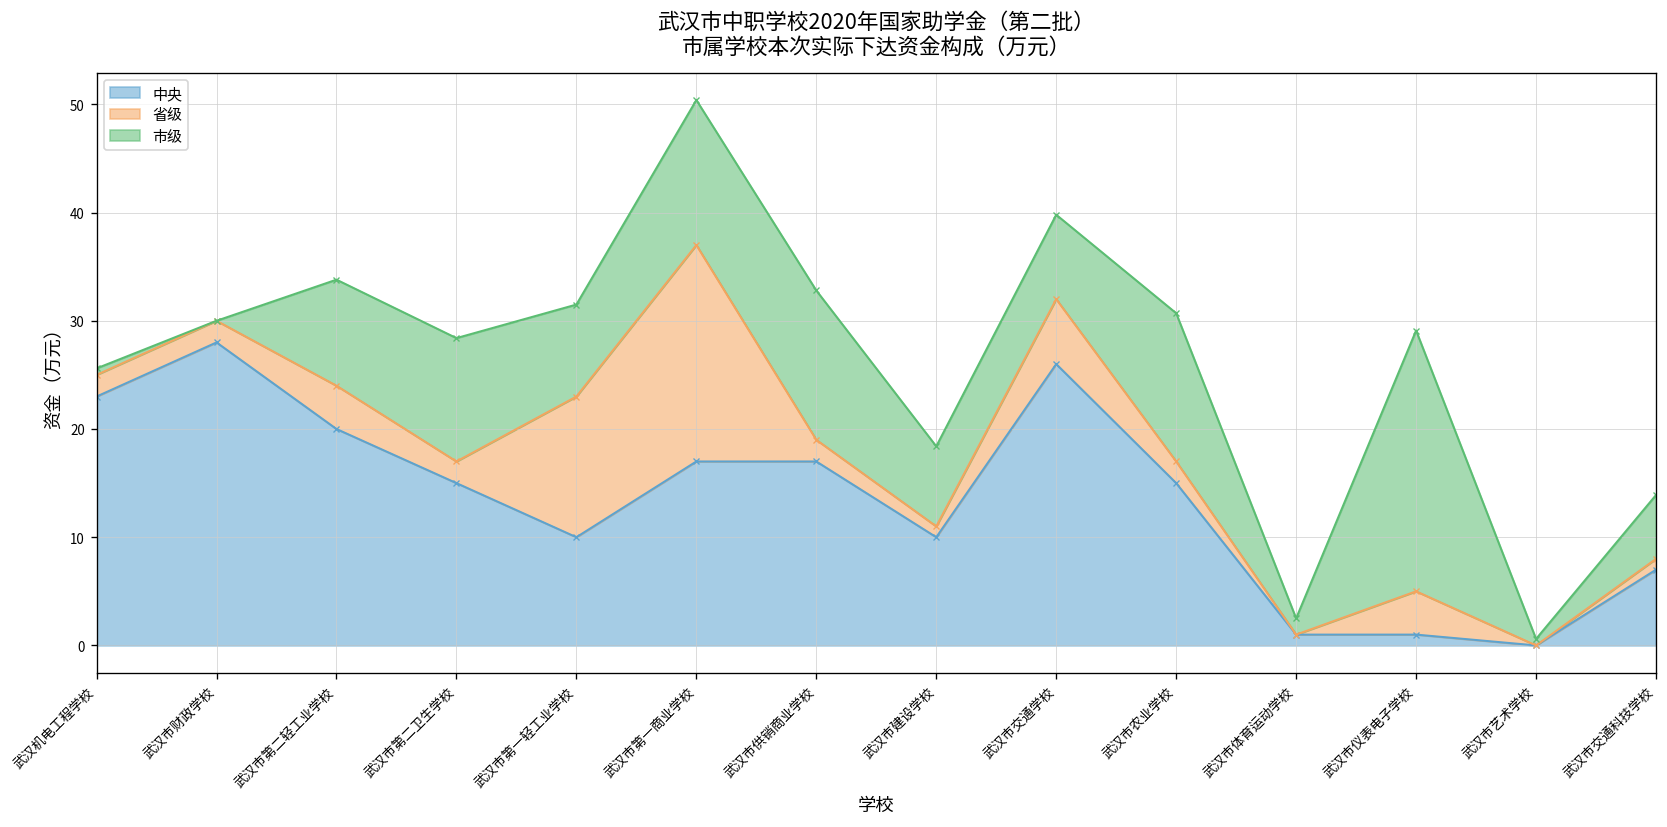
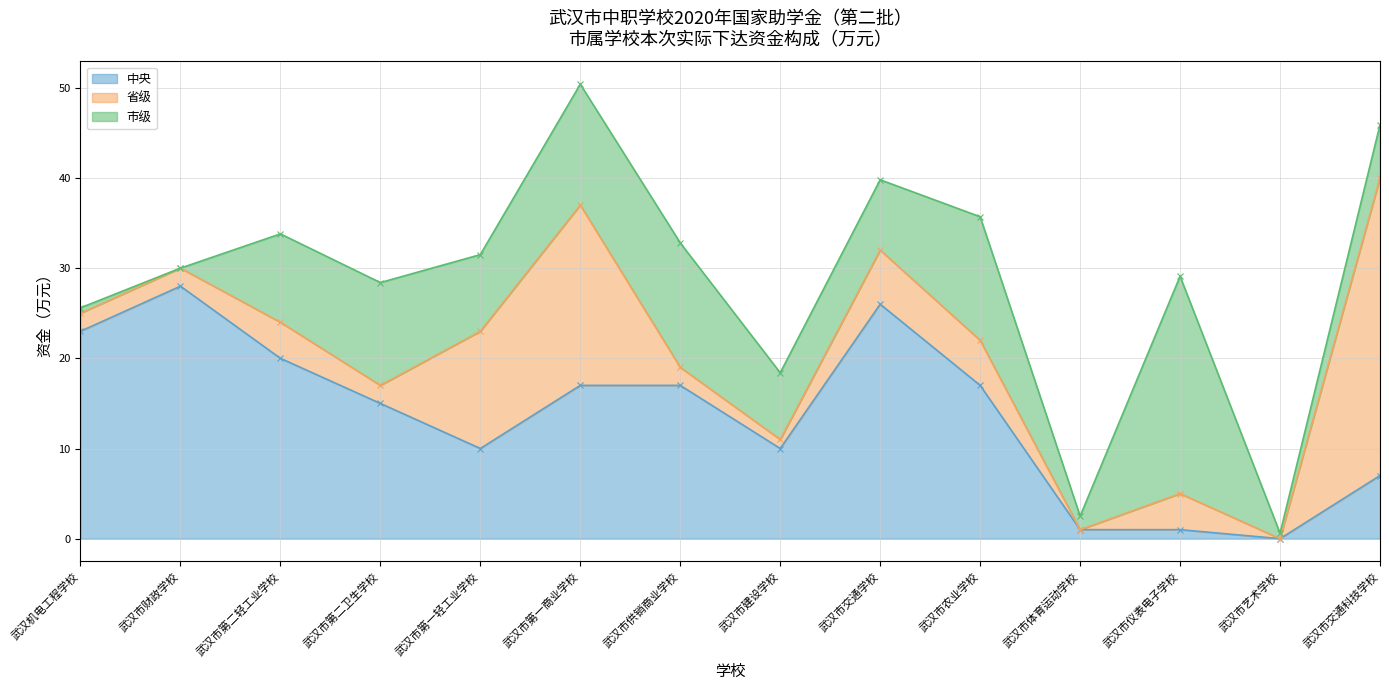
中央, 武汉市农业学校: 15 -> 17
省级, 武汉市农业学校: 2 -> 5
省级, 武汉市交通科技学校: 1 -> 33
